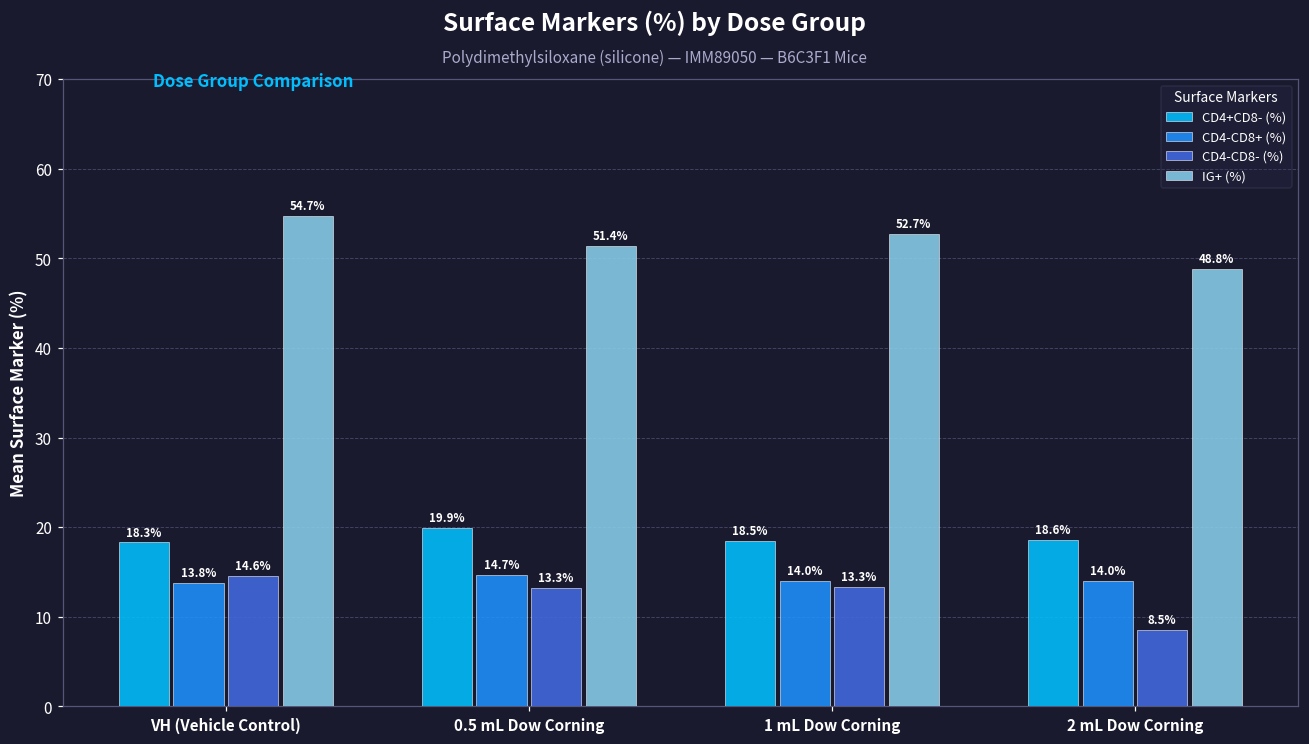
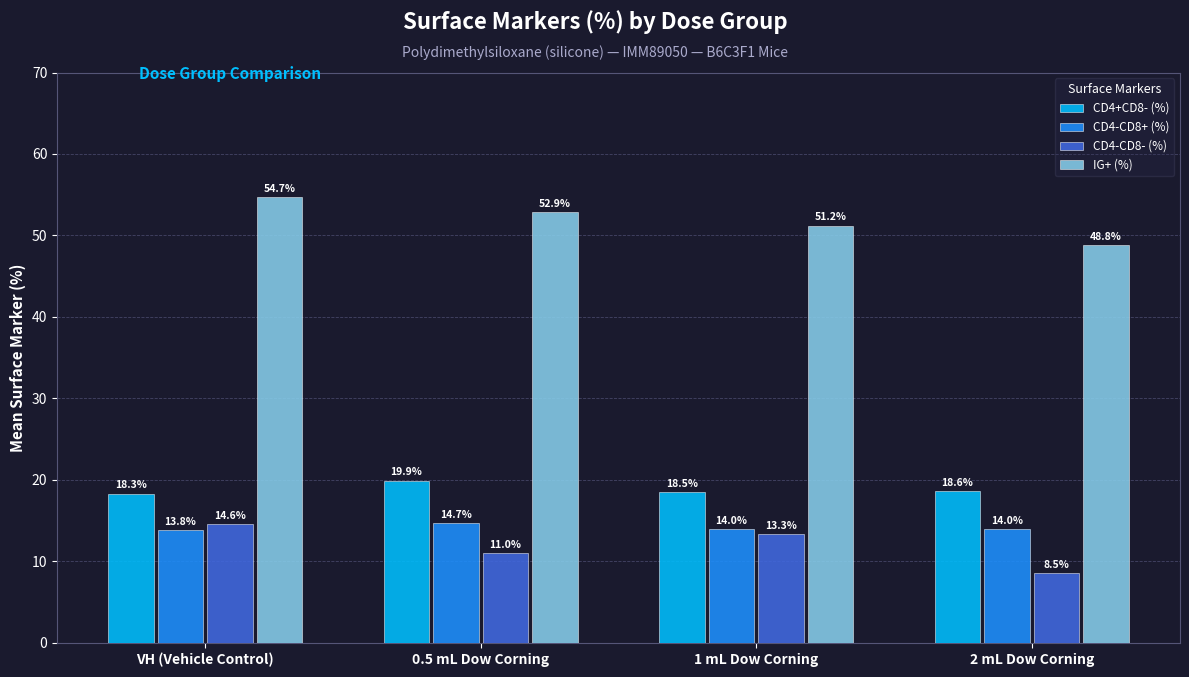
CD4-CD8- (%), 0.5 mL Dow Corning: 13.3% -> 11.0%
IG+ (%), 0.5 mL Dow Corning: 51.4% -> 52.9%
IG+ (%), 1 mL Dow Corning: 52.7% -> 51.2%
